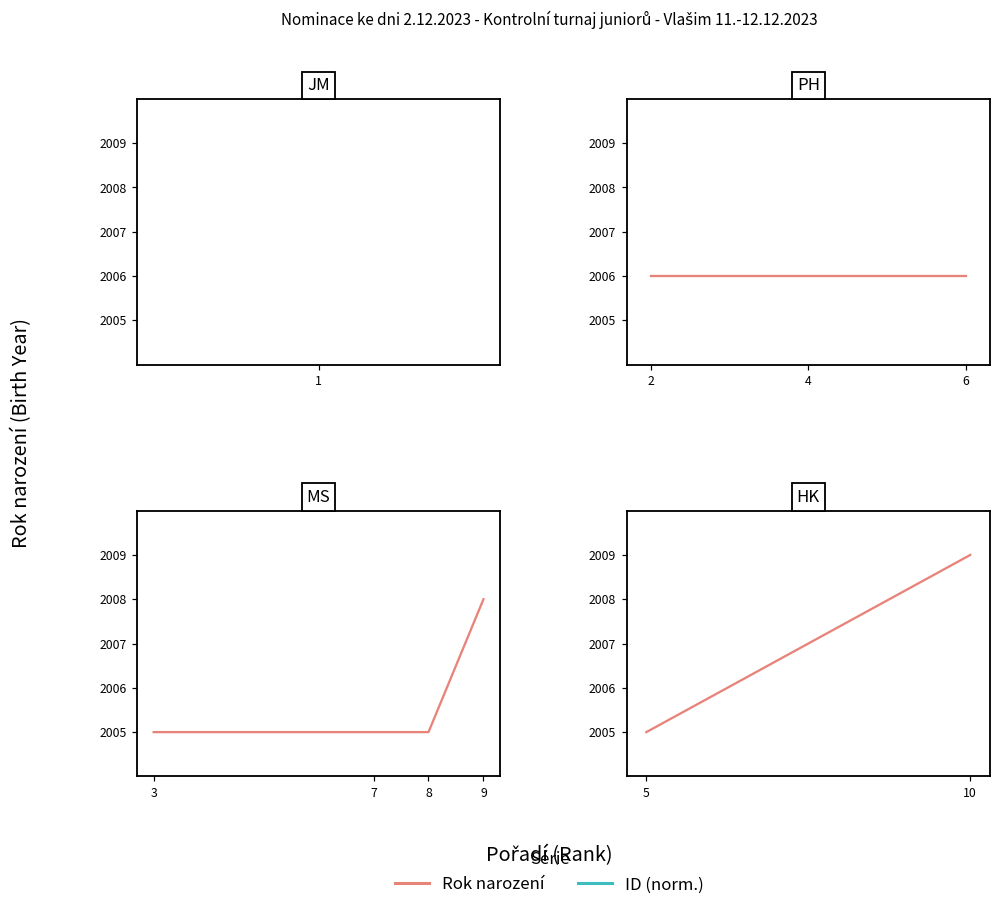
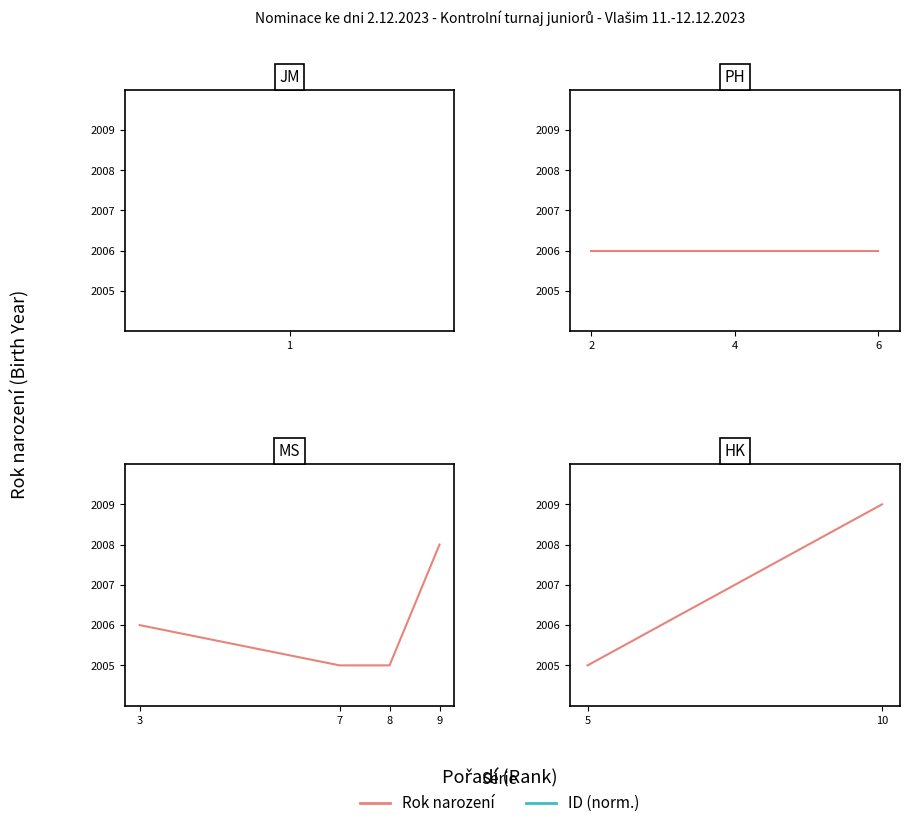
MS, Rok narození, 3: 2005 -> 2006
